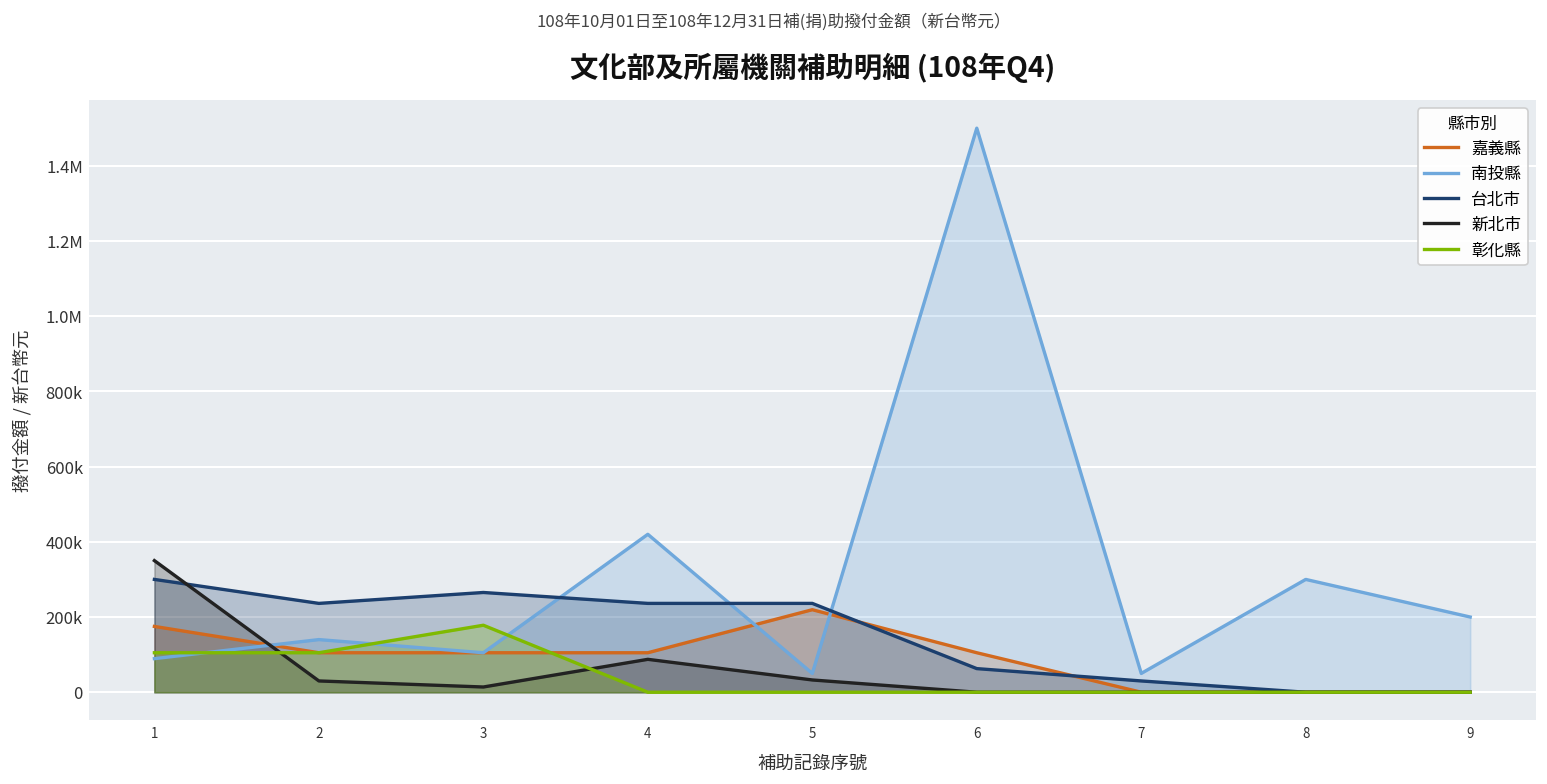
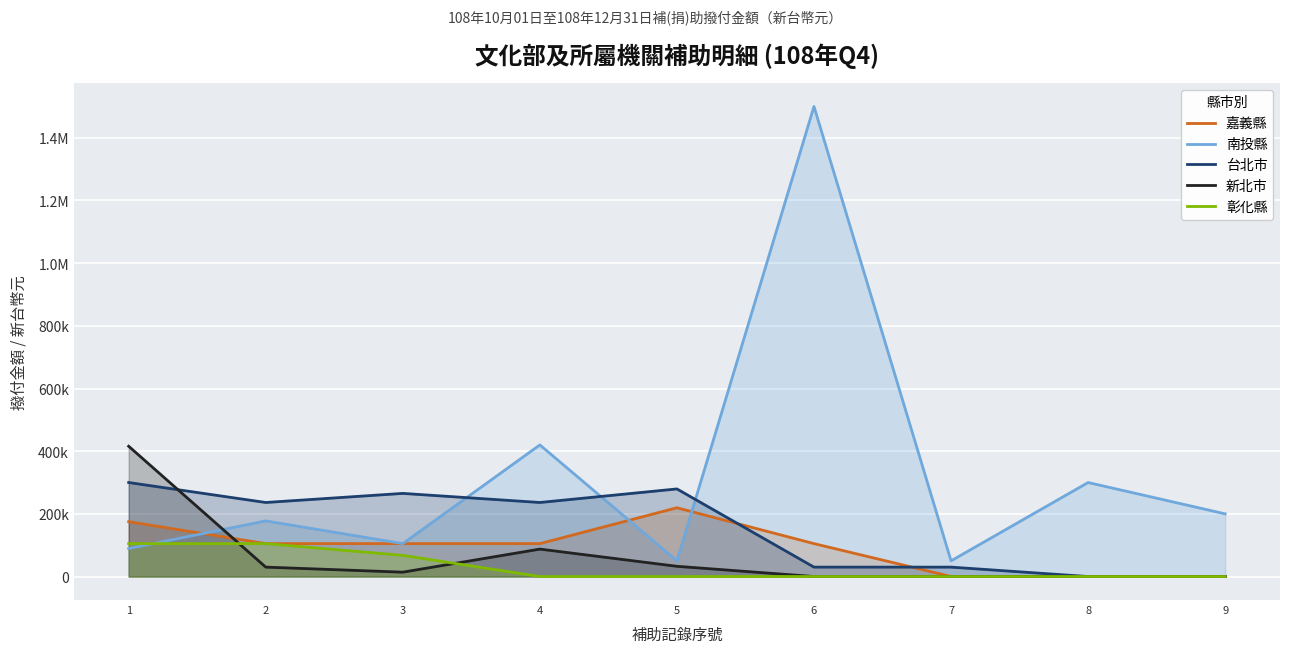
新北市, 1: 350000 -> 420000
南投縣, 2: 140000 -> 180000
彰化縣, 3: 180000 -> 70000
台北市, 5: 240000 -> 280000
台北市, 6: 60000 -> 30000
